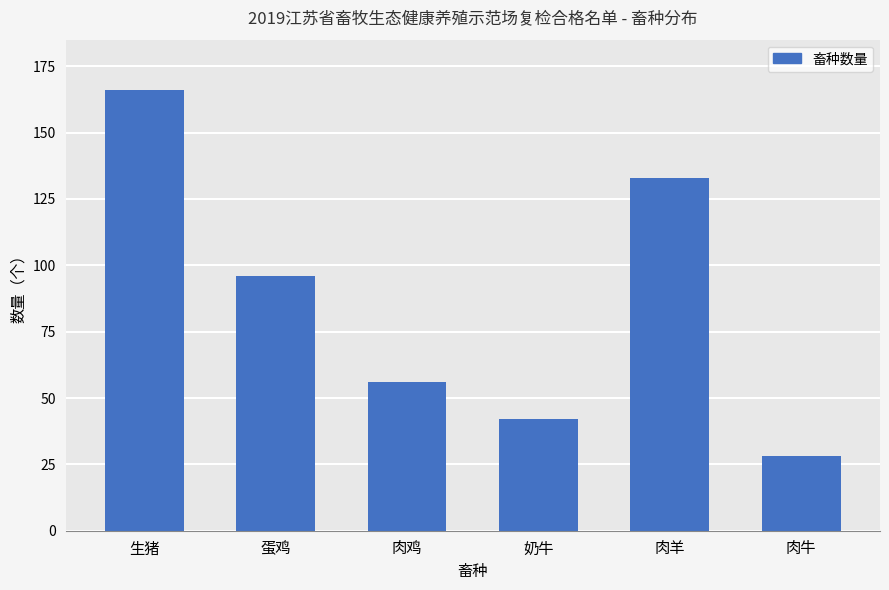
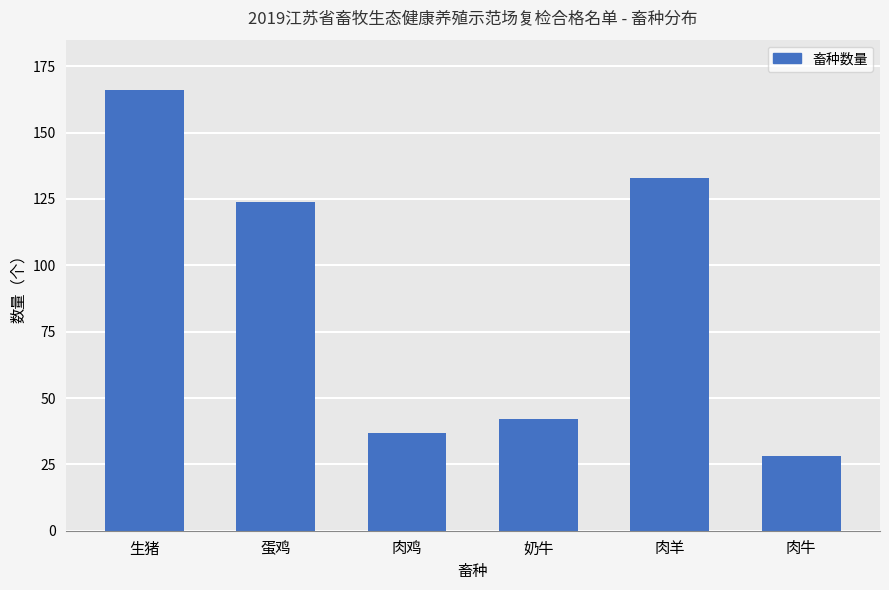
蛋鸡: 96 -> 124
肉鸡: 56 -> 37
